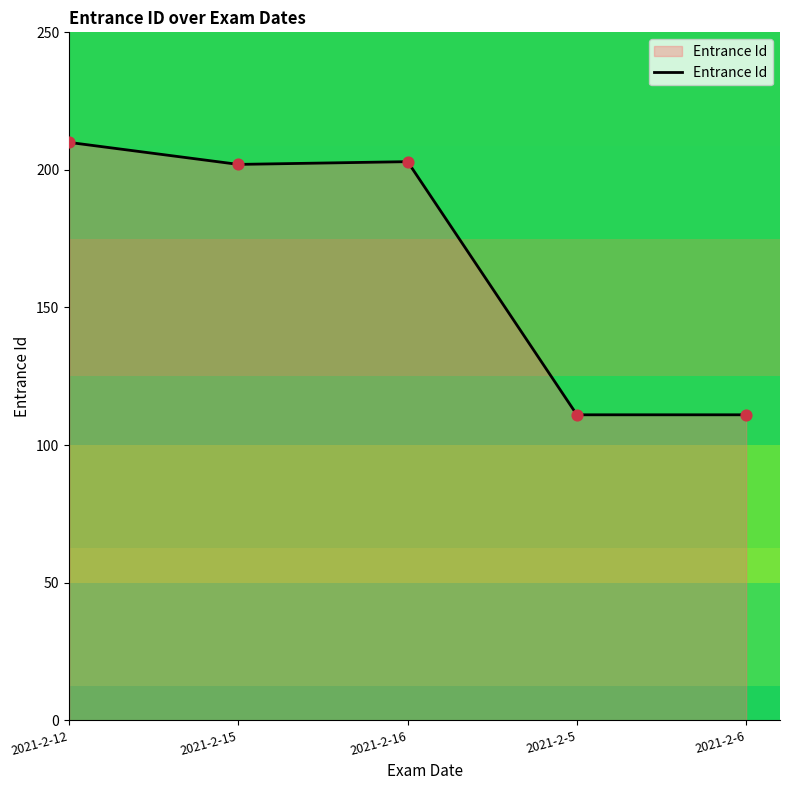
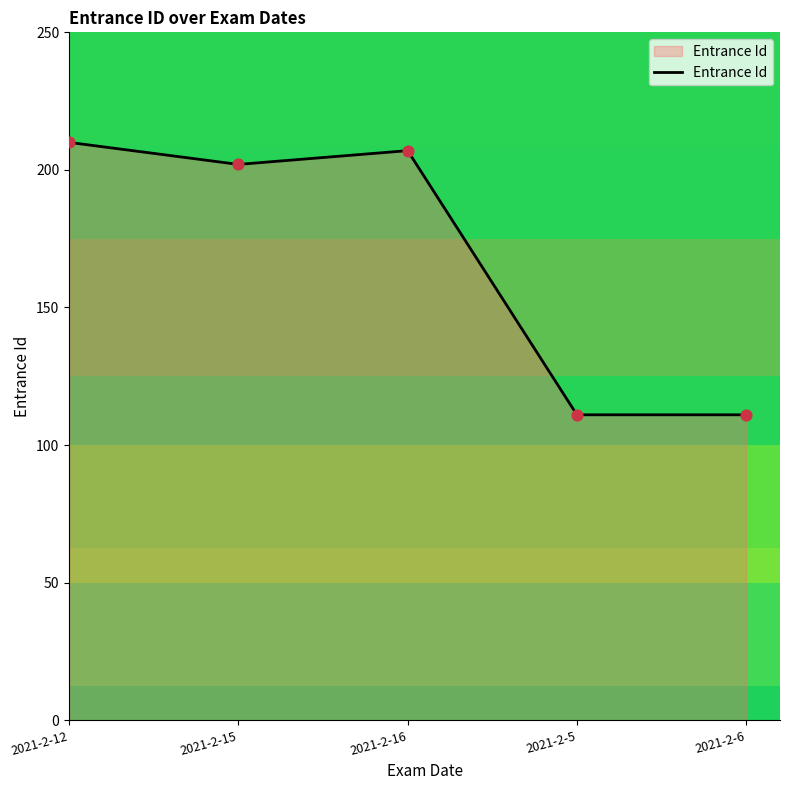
2021-2-16: 203 -> 207
